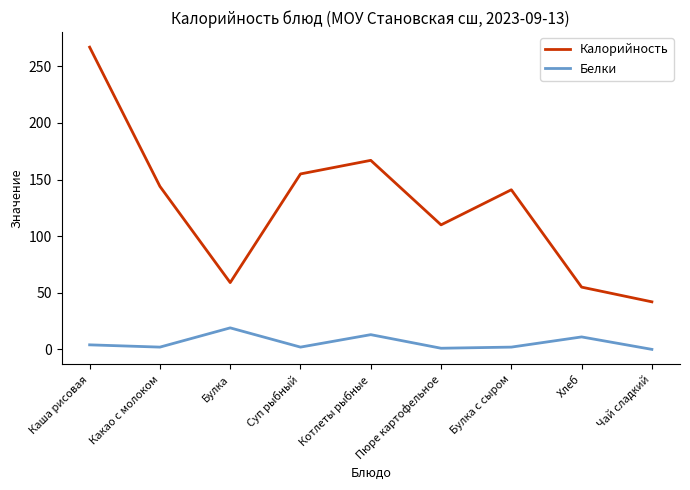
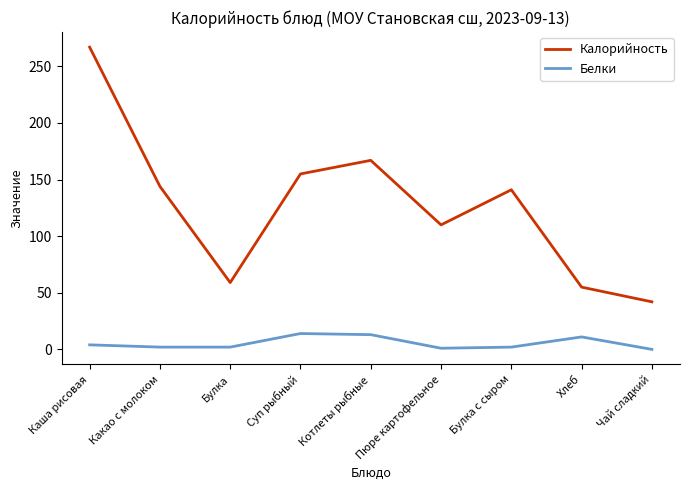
Белки, Булка: 19 -> 2
Белки, Суп рыбный: 2 -> 14
